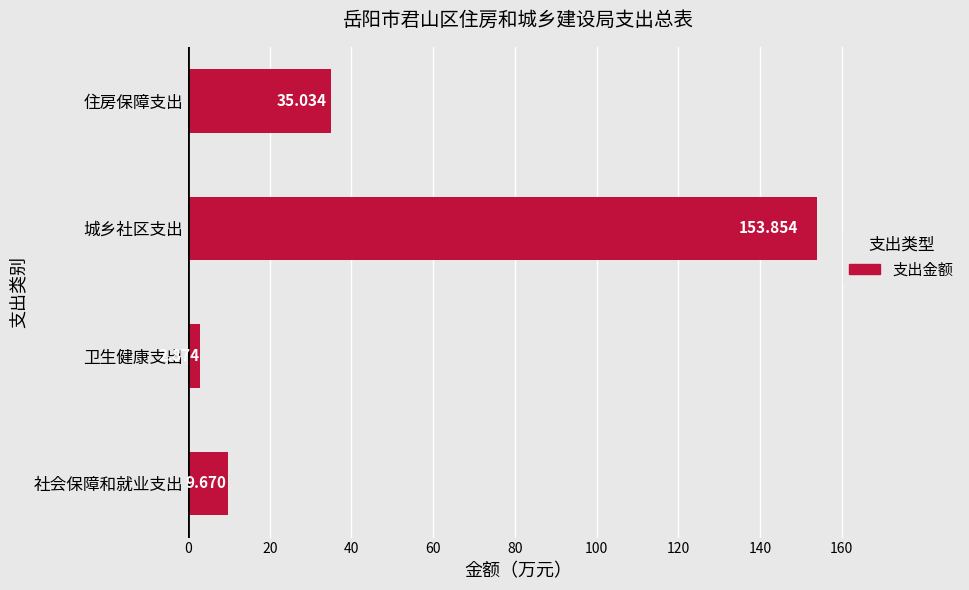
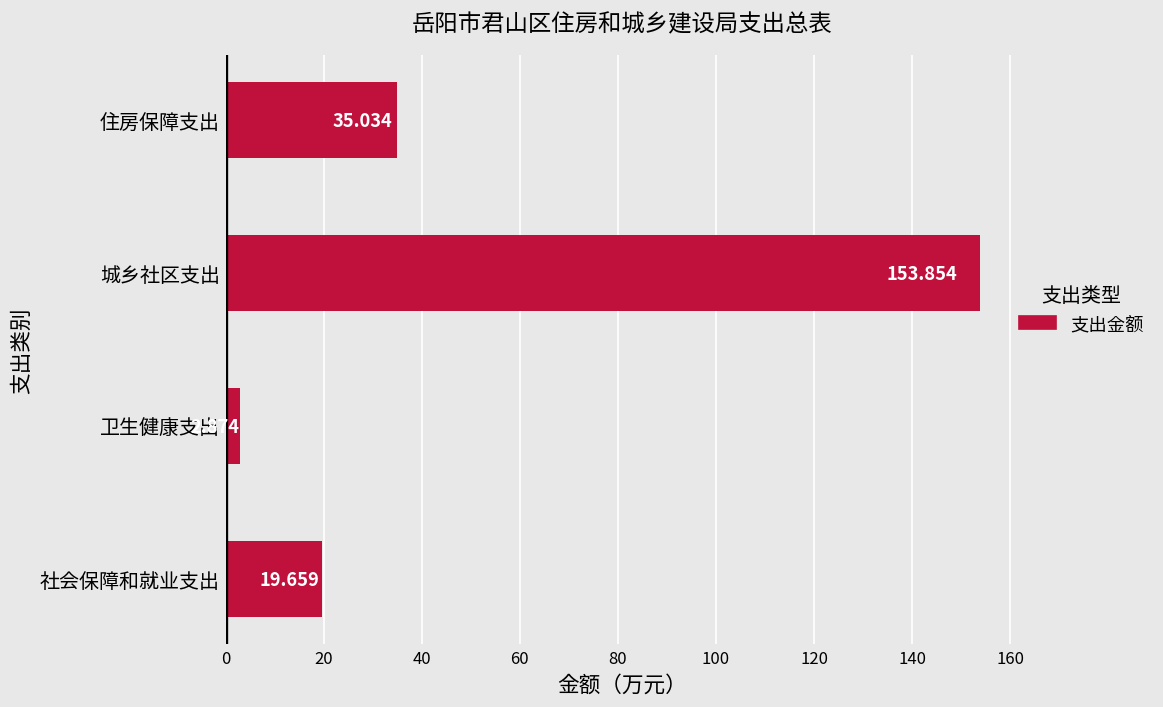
社会保障和就业支出: 9.670 -> 19.659
